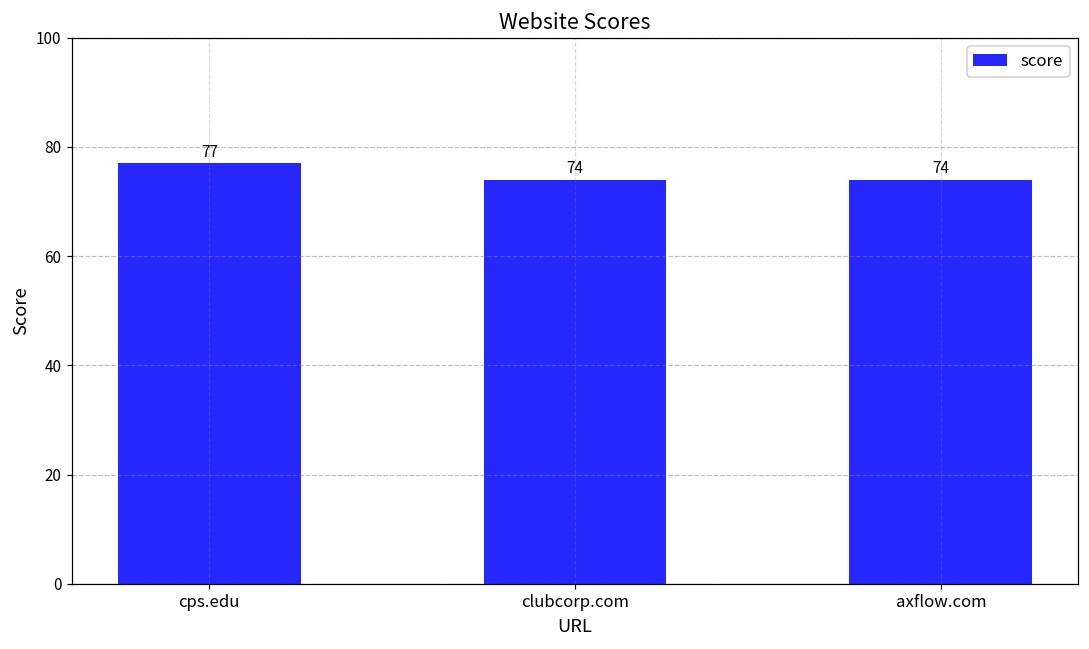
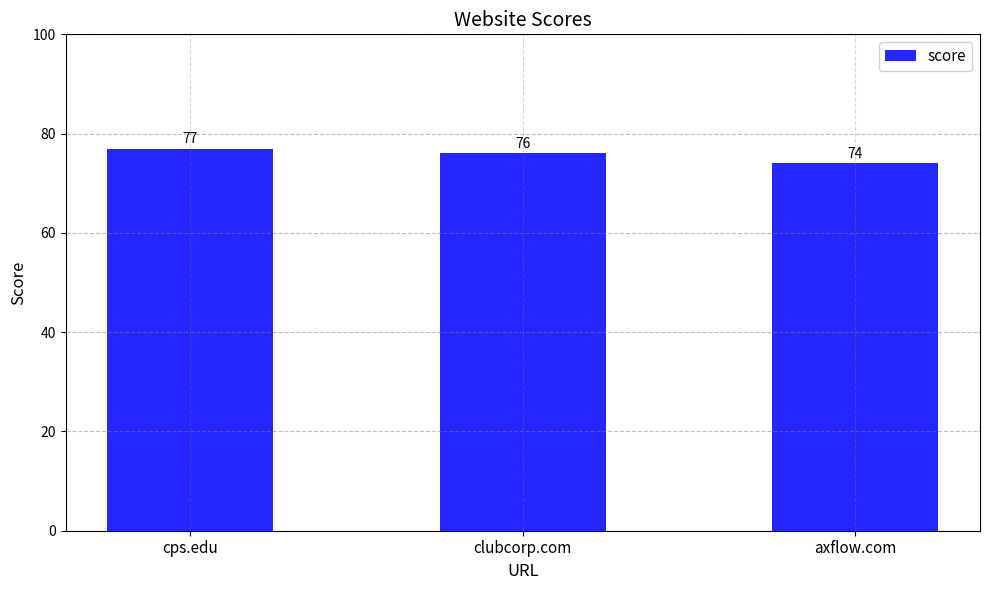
clubcorp.com: 74 -> 76
